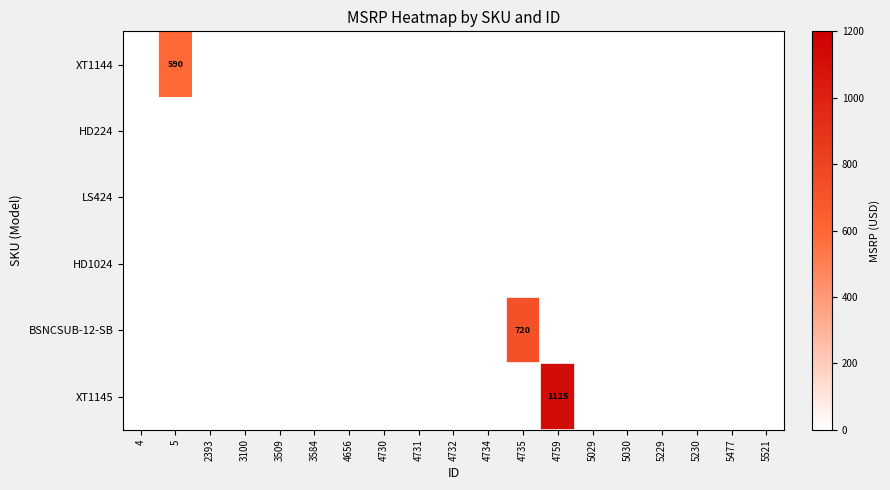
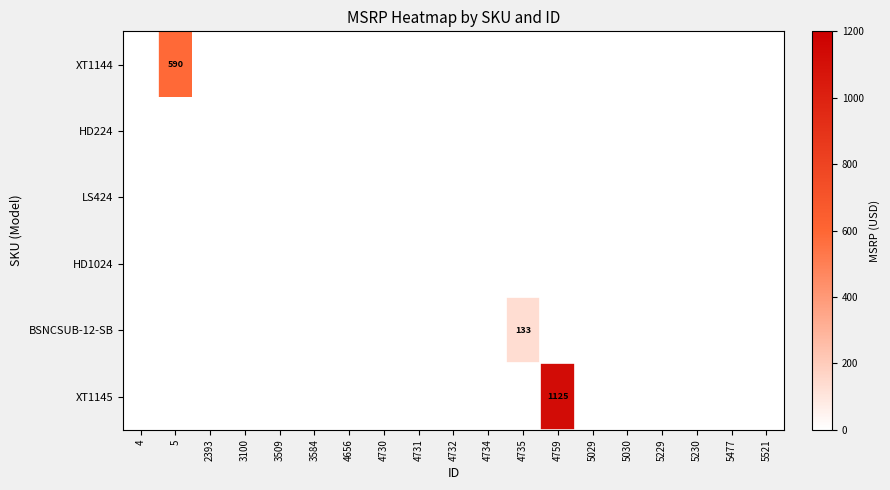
BSNCSUB-12-SB, 4735: 720 -> 133
